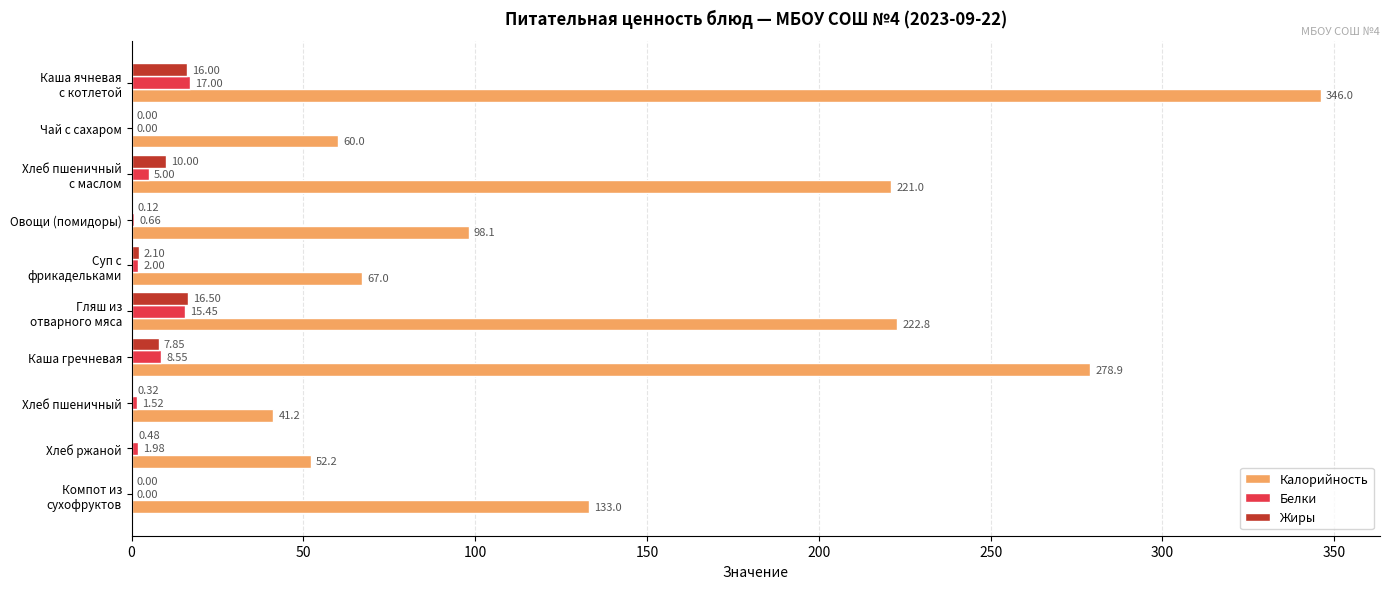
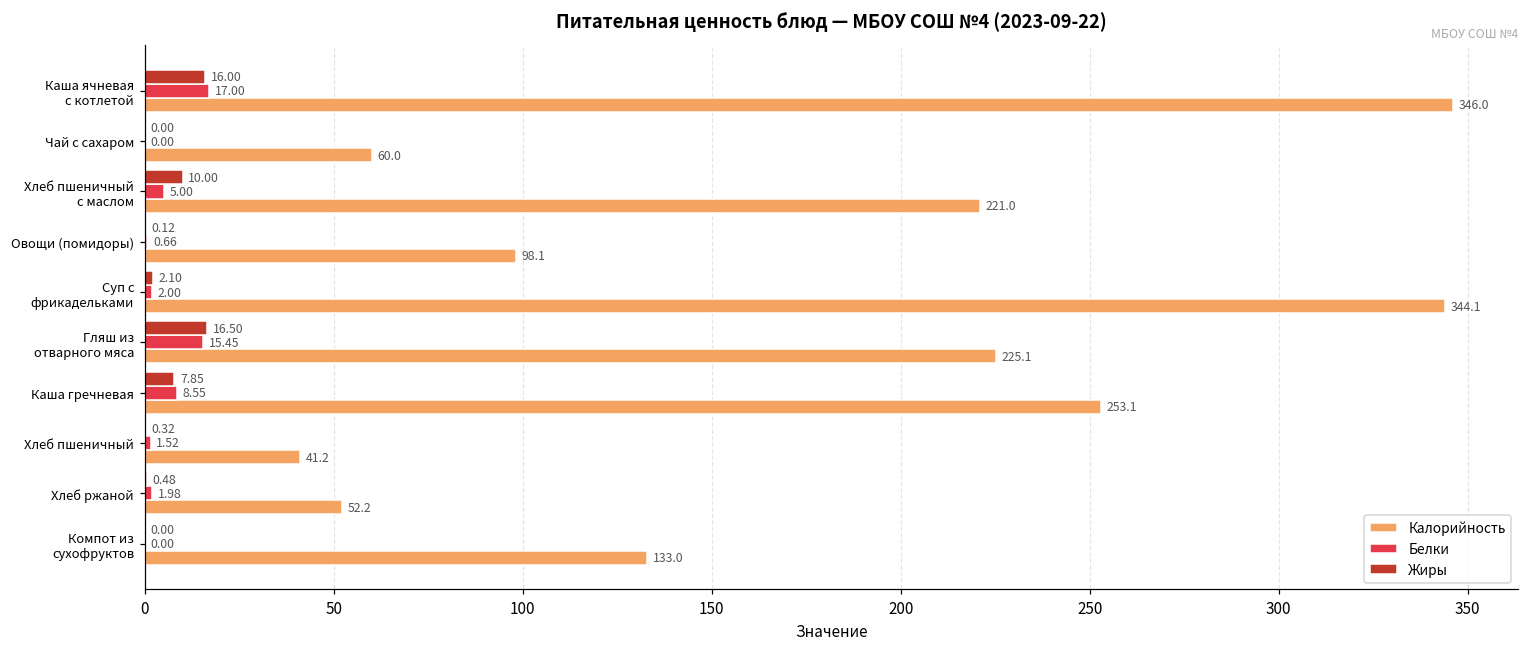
Калорийность, Суп с фрикадельками: 67.0 -> 344.1
Калорийность, Гляш из отварного мяса: 222.8 -> 225.1
Калорийность, Каша гречневая: 278.9 -> 253.1
